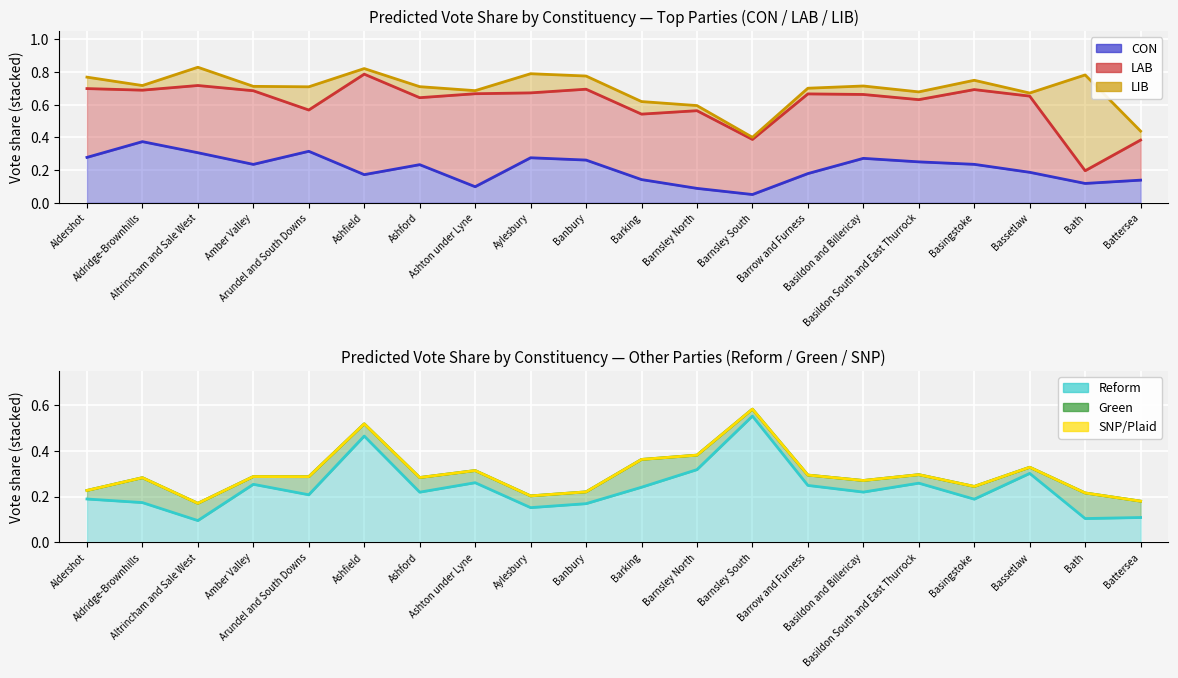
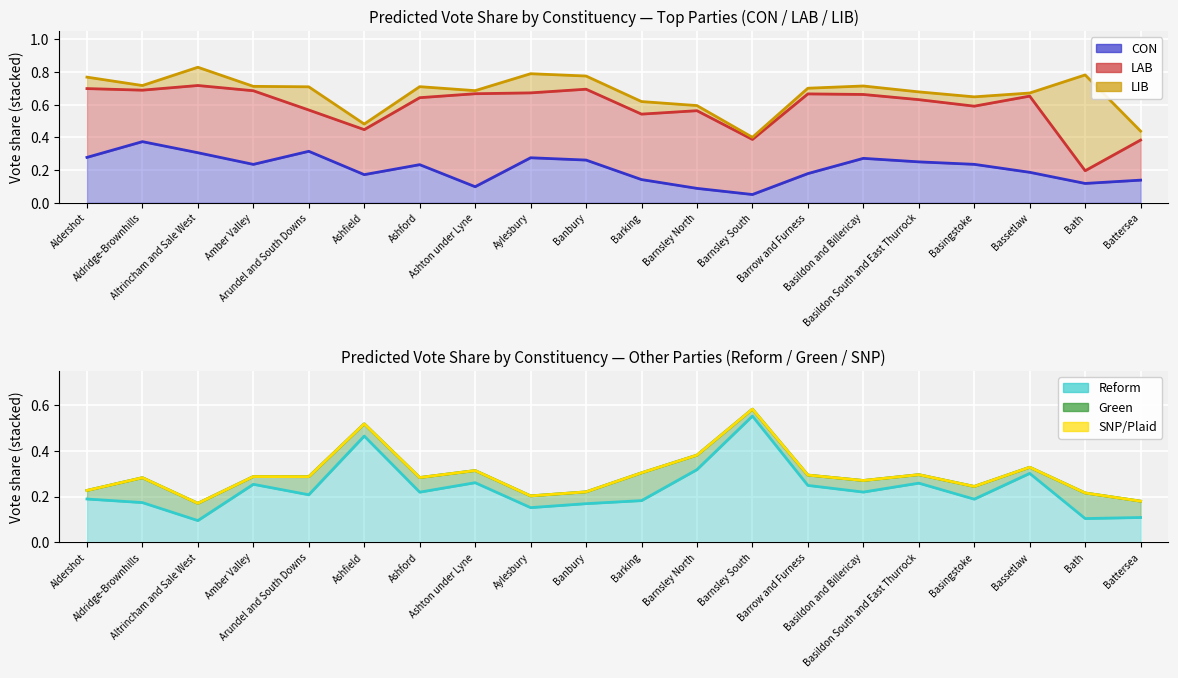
Predicted Vote Share by Constituency — Top Parties (CON / LAB / LIB), LAB, Ashfield: 0.62 -> 0.28
Predicted Vote Share by Constituency — Top Parties (CON / LAB / LIB), LAB, Basingstoke: 0.46 -> 0.36
Predicted Vote Share by Constituency — Other Parties (Reform / Green / SNP), Reform, Barking: 0.24 -> 0.18
